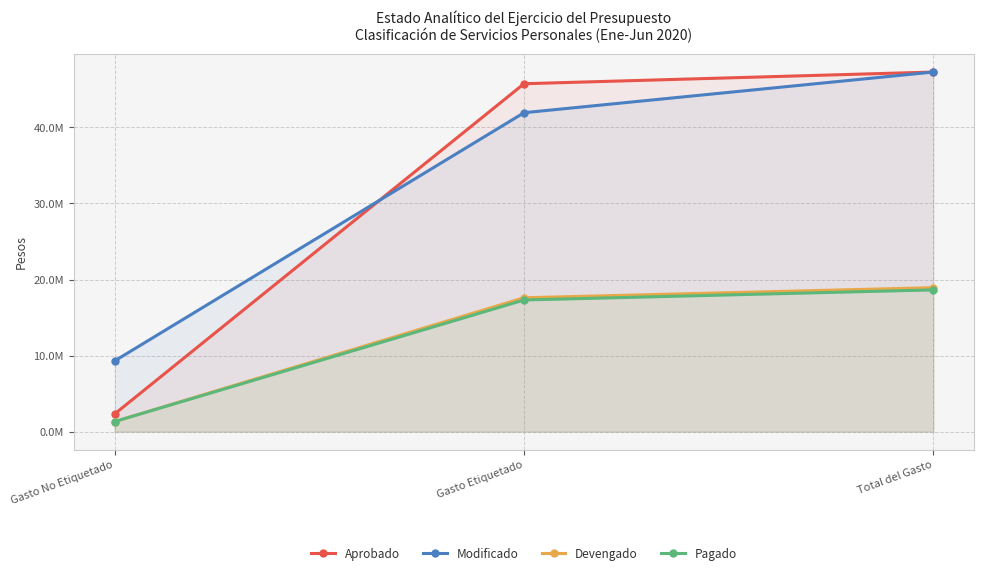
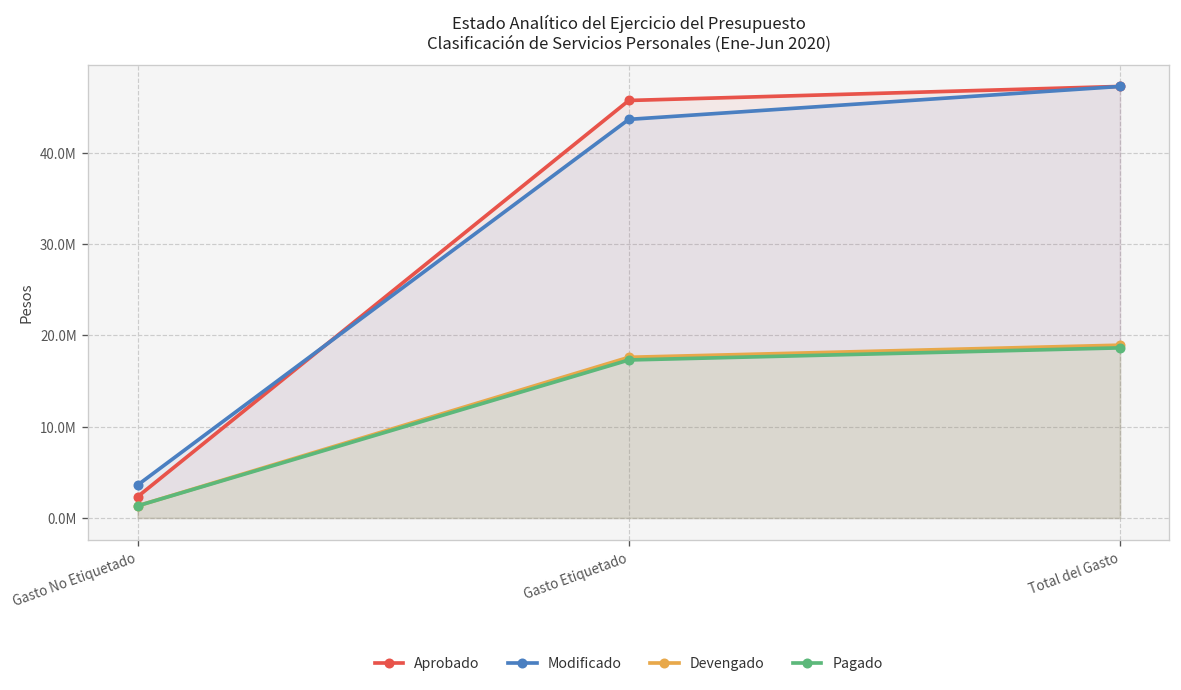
Modificado, Gasto No Etiquetado: 9000000 -> 4000000
Modificado, Gasto Etiquetado: 42000000 -> 44000000
